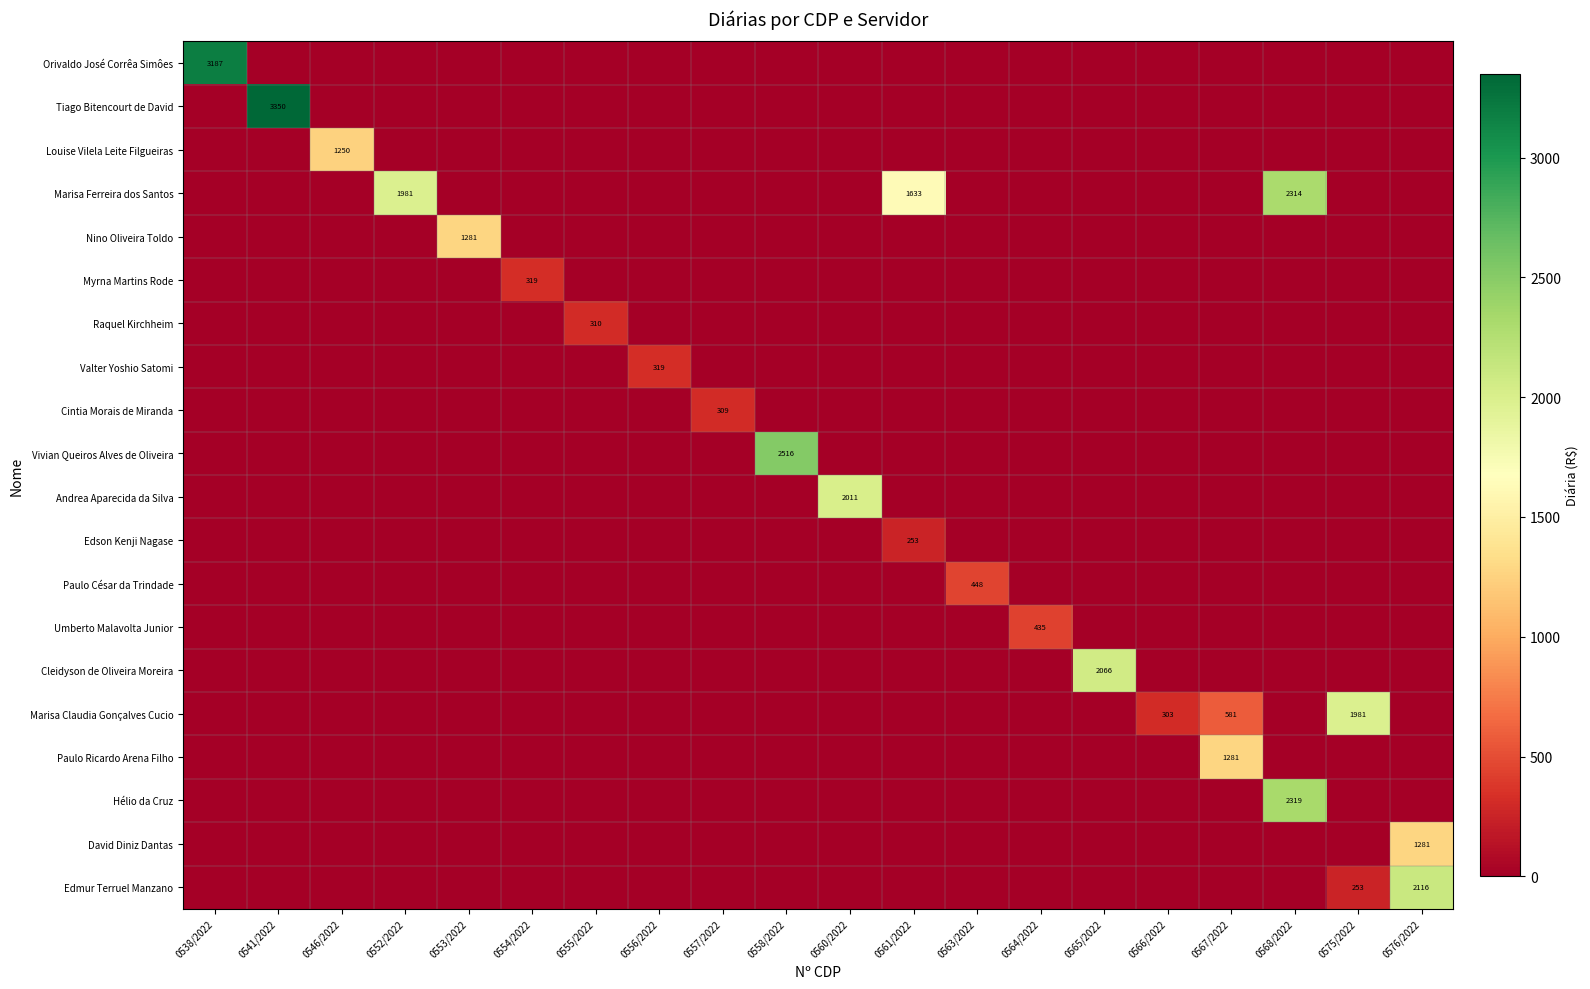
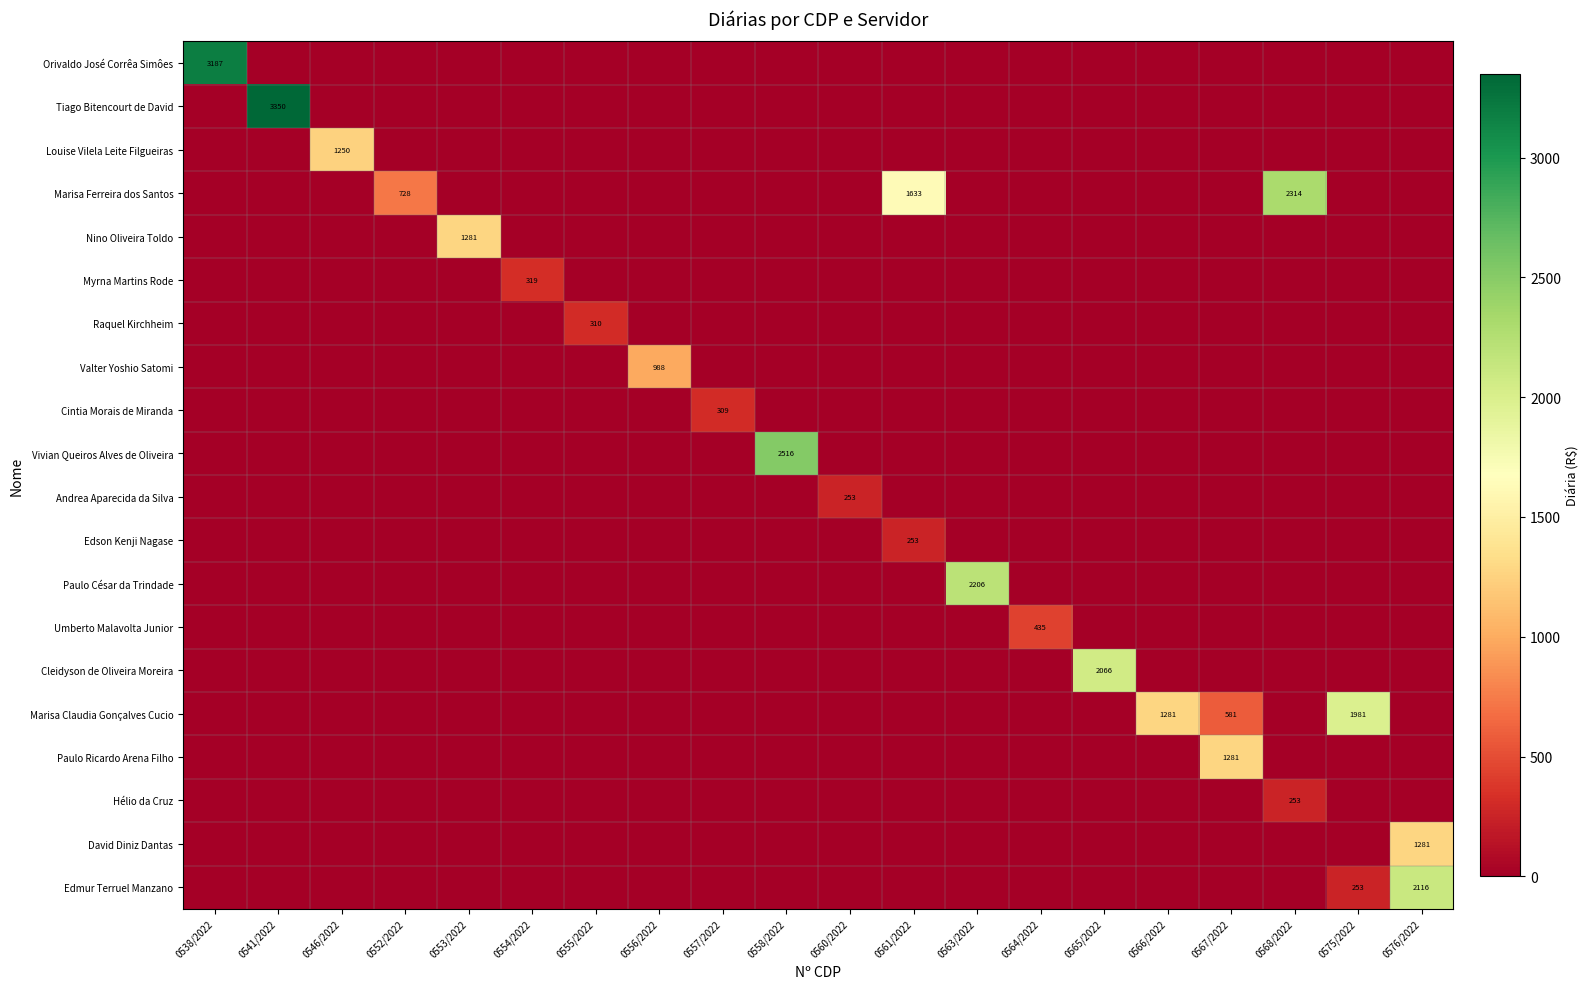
Marisa Ferreira dos Santos, 0552/2022: 1981 -> 728
Valter Yoshio Satomi, 0556/2022: 319 -> 988
Andrea Aparecida da Silva, 0560/2022: 2011 -> 253
Paulo César da Trindade, 0563/2022: 448 -> 2206
Marisa Claudia Gonçalves Cucio, 0566/2022: 303 -> 1281
Hélio da Cruz, 0568/2022: 2319 -> 253
